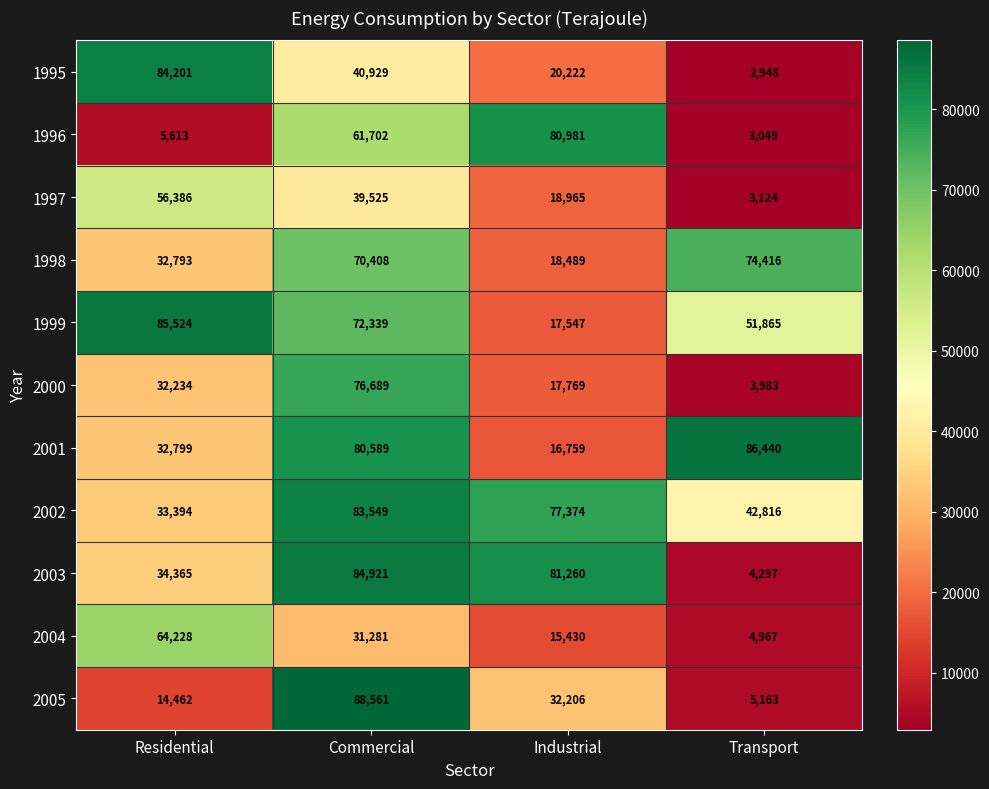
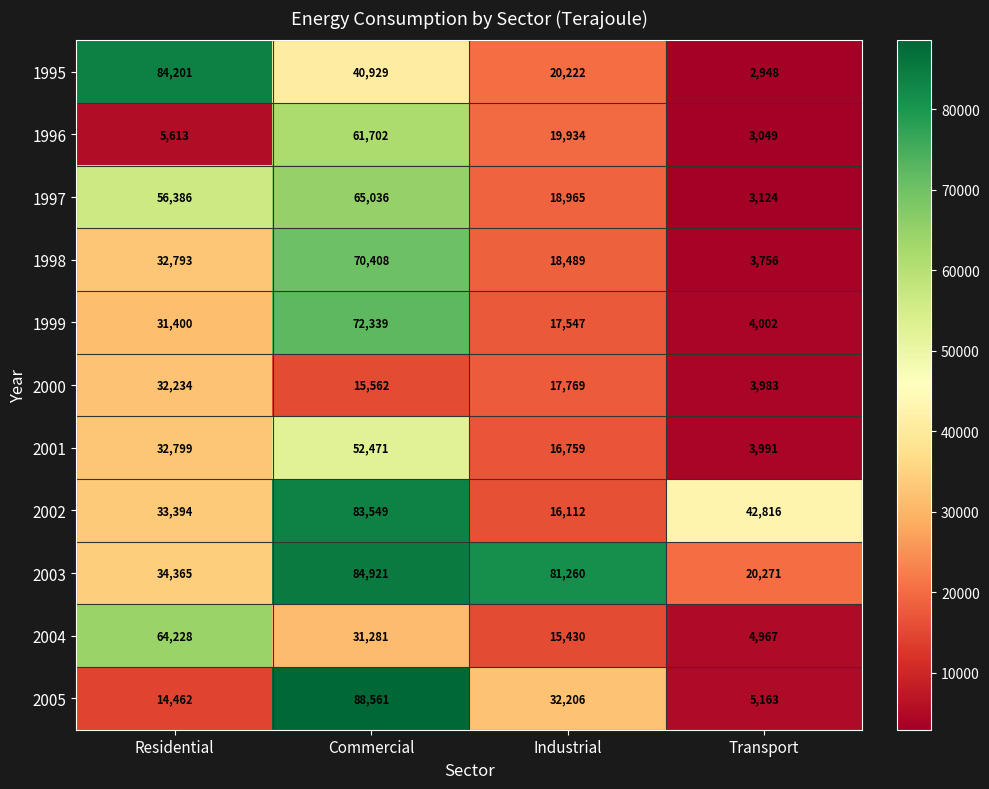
1996, Industrial: 80,981 -> 19,934
1997, Commercial: 39,525 -> 65,036
1998, Transport: 74,416 -> 3,756
1999, Residential: 85,524 -> 31,400
1999, Transport: 51,865 -> 4,002
2000, Commercial: 76,689 -> 15,562
2001, Commercial: 80,589 -> 52,471
2001, Transport: 86,440 -> 3,991
2002, Industrial: 77,374 -> 16,112
2003, Transport: 4,297 -> 20,271
